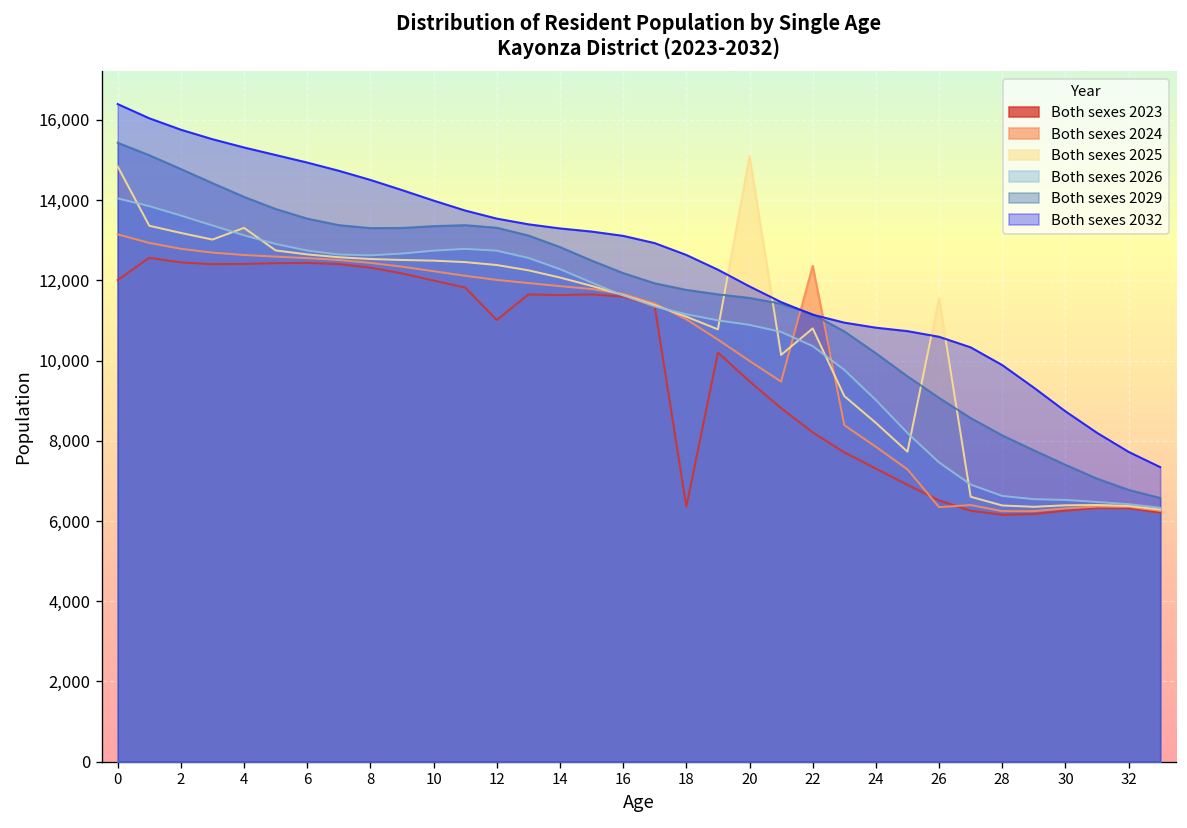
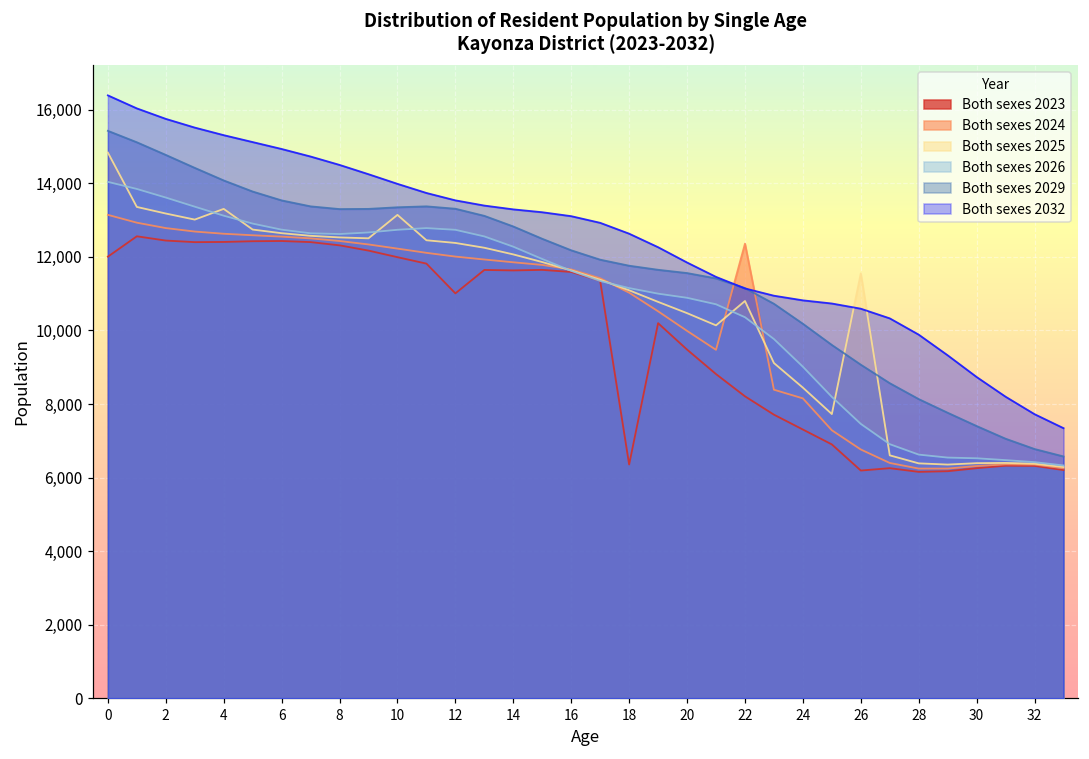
Both sexes 2025, 10: 12,500 -> 13,100
Both sexes 2025, 20: 15,100 -> 10,500
Both sexes 2024, 24: 7,800 -> 8,200
Both sexes 2023, 26: 6,500 -> 6,200
Both sexes 2024, 26: 6,300 -> 6,800
